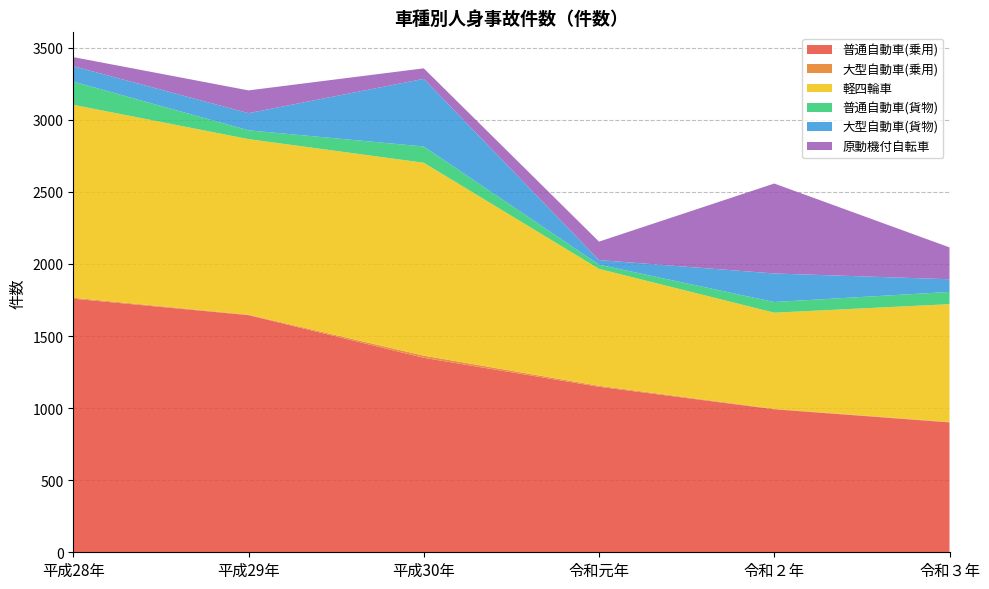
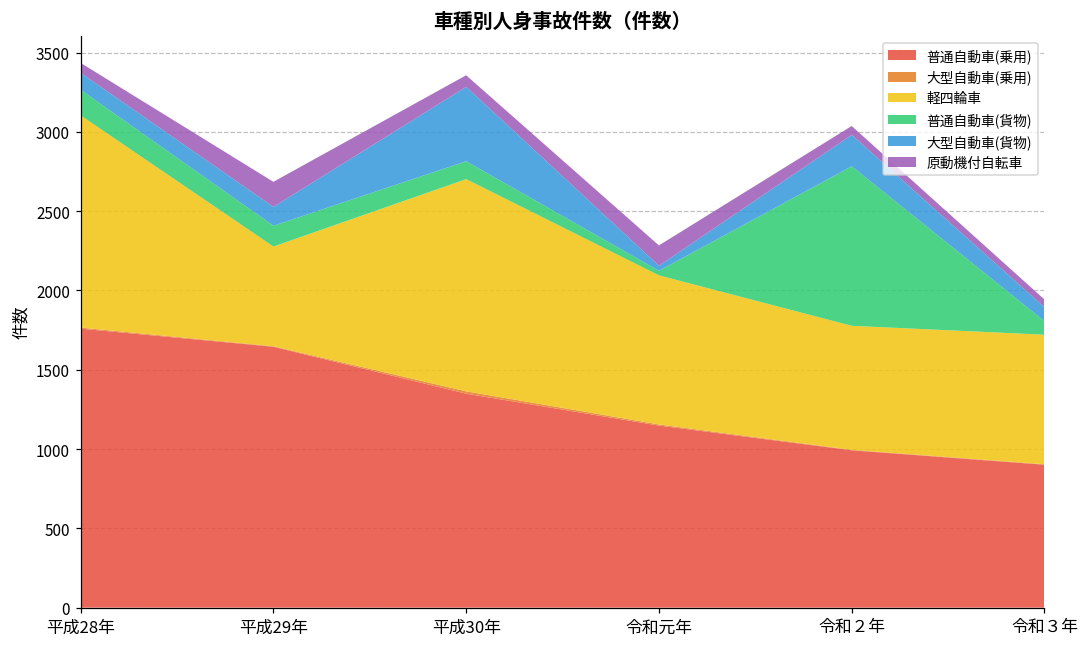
軽四輪車, 平成29年: 1220 -> 630
普通自動車(貨物), 平成29年: 60 -> 130
軽四輪車, 令和元年: 810 -> 940
軽四輪車, 令和２年: 670 -> 780
普通自動車(貨物), 令和２年: 70 -> 1010
原動機付自転車, 令和２年: 620 -> 60
原動機付自転車, 令和３年: 220 -> 50
